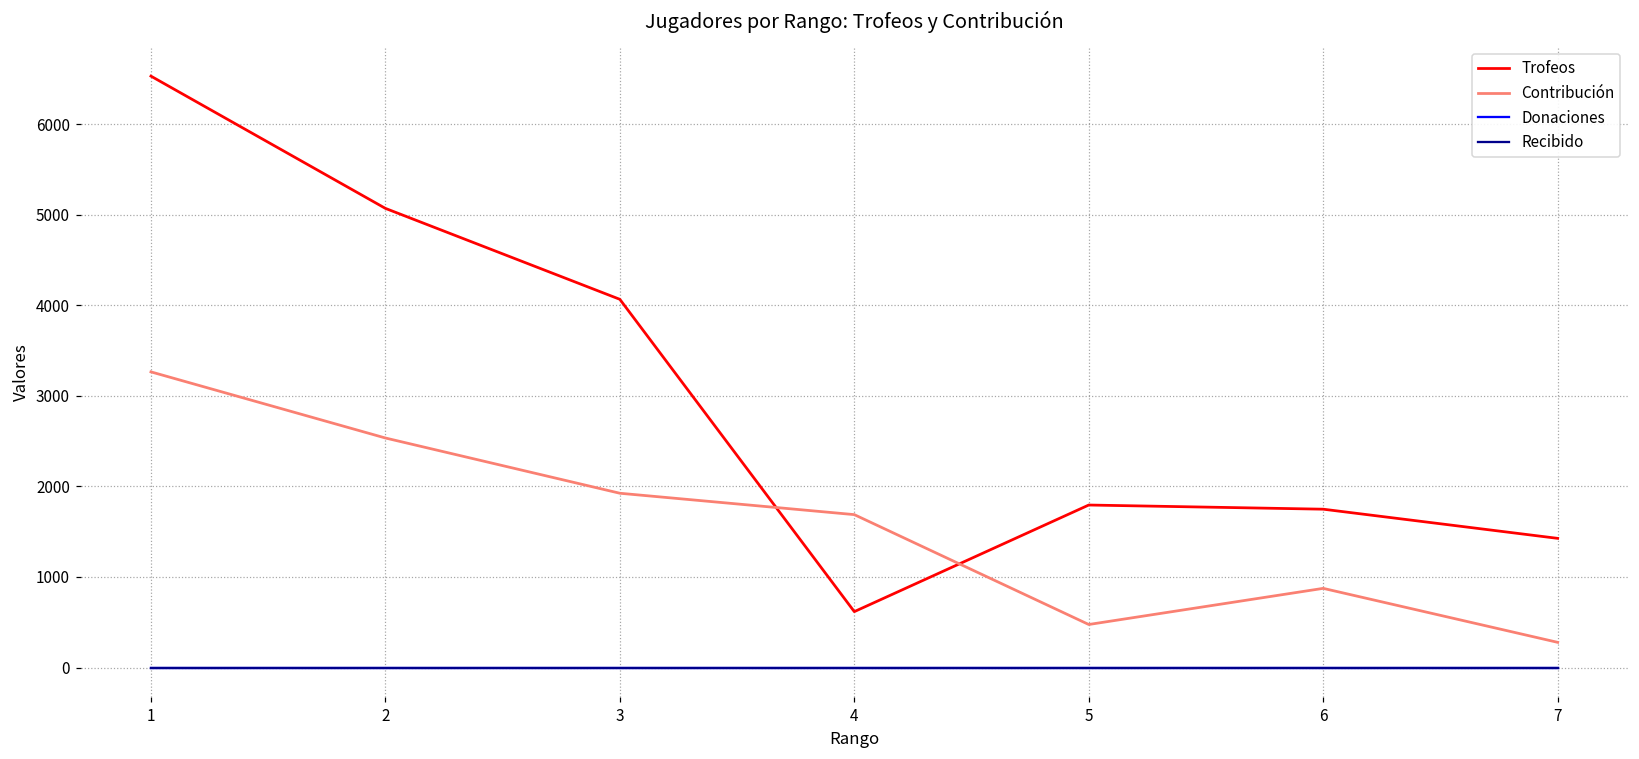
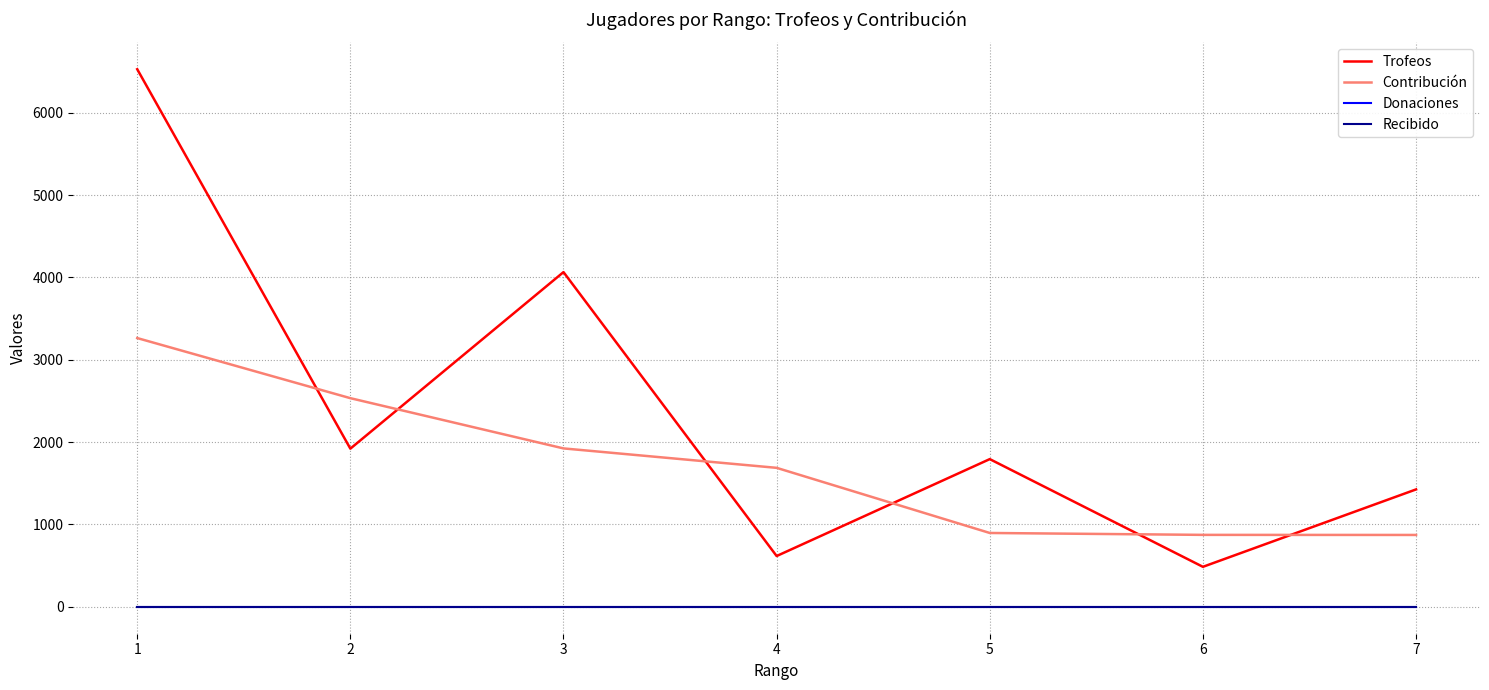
Trofeos, 2: 5100 -> 1900
Contribución, 5: 500 -> 900
Trofeos, 6: 1700 -> 500
Contribución, 7: 300 -> 900
